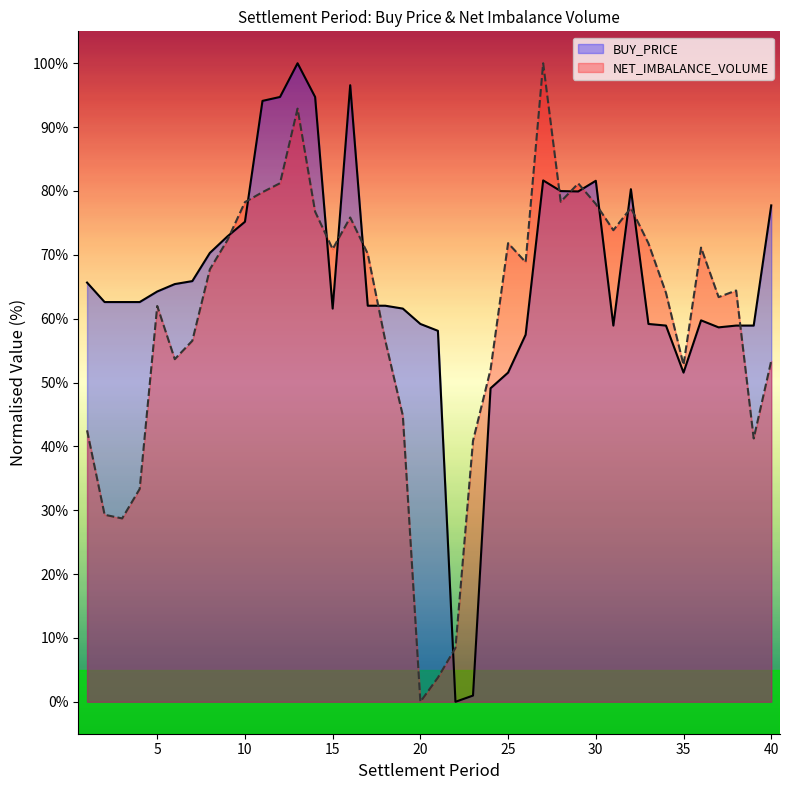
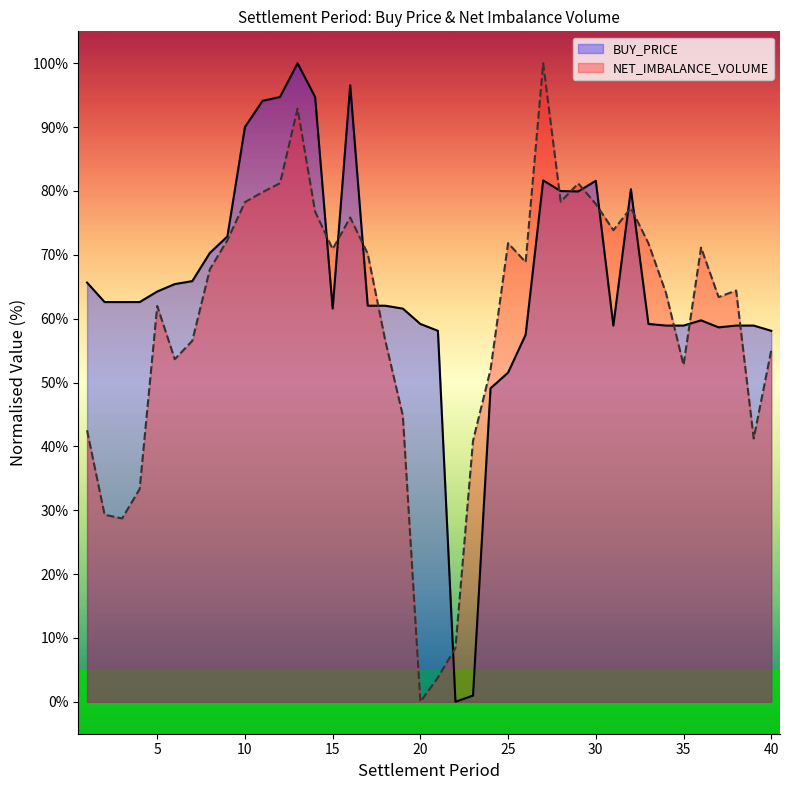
BUY_PRICE, 10: 75% -> 90%
BUY_PRICE, 35: 52% -> 59%
BUY_PRICE, 40: 78% -> 58%
NET_IMBALANCE_VOLUME, 40: 53% -> 55%
